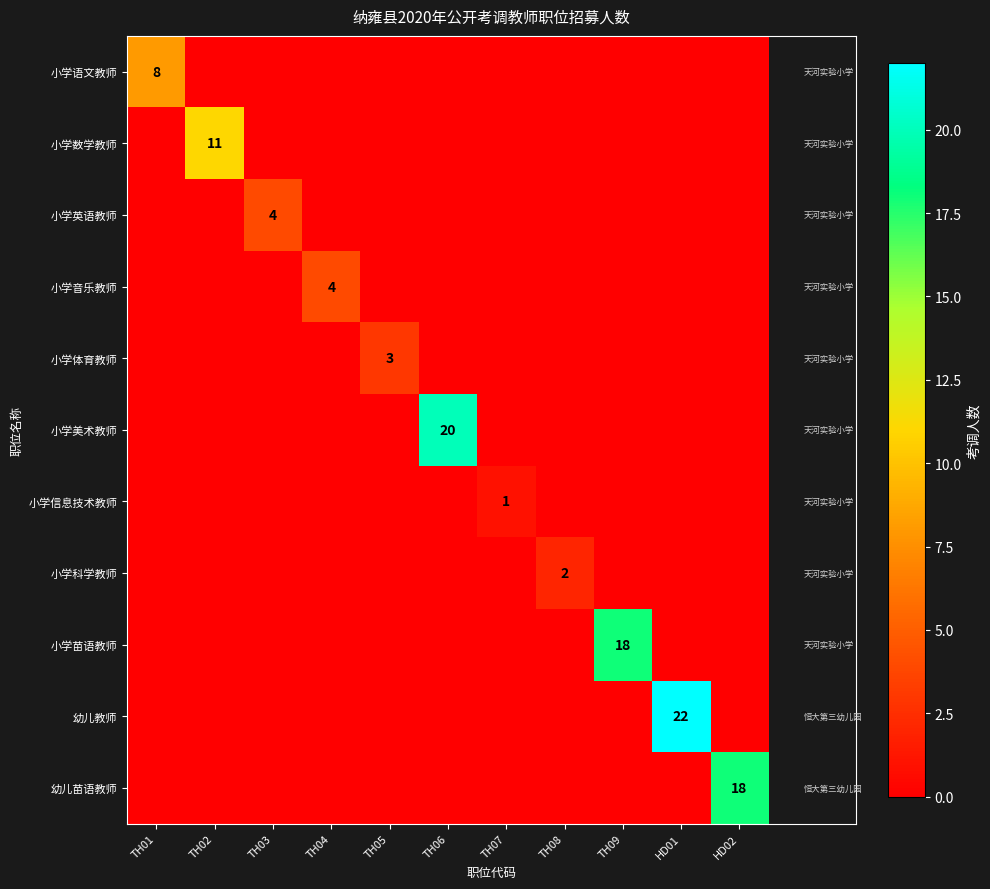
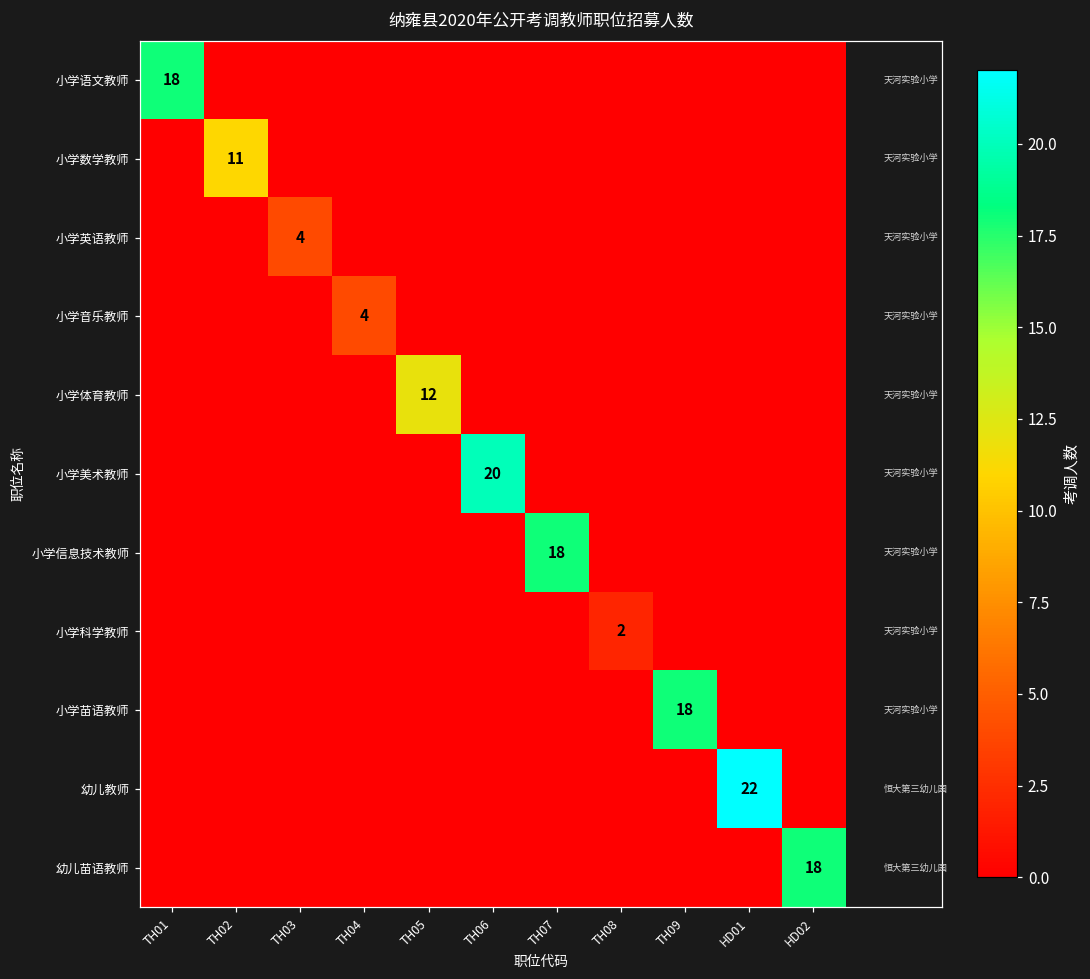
小学语文教师, TH01: 8 -> 18
小学体育教师, TH05: 3 -> 12
小学信息技术教师, TH07: 1 -> 18
